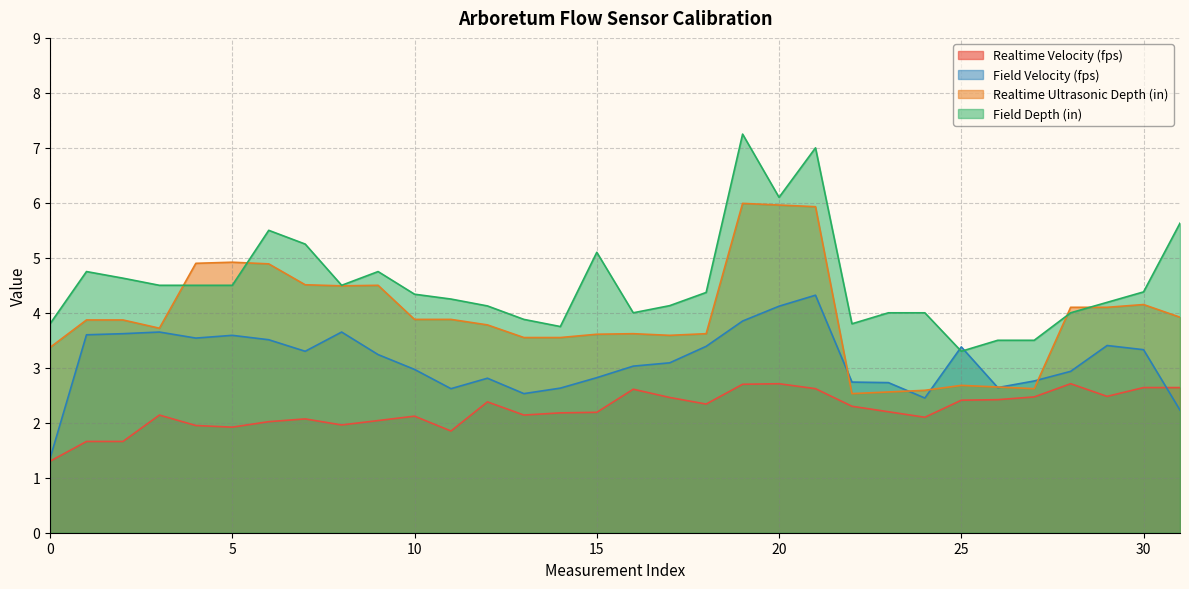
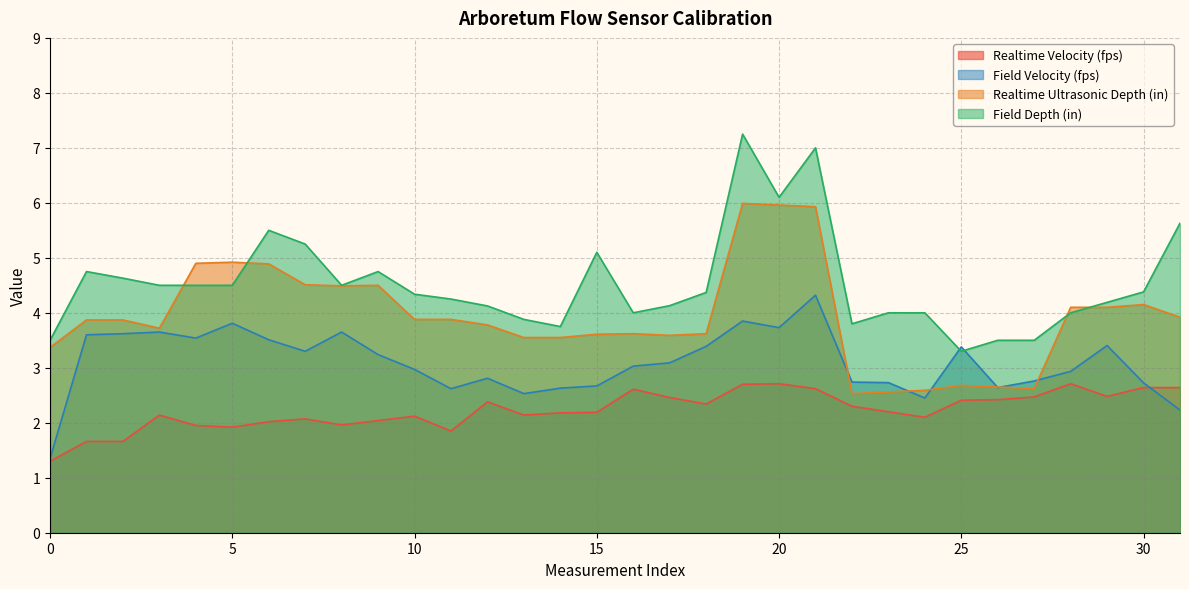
Field Depth (in), 0: 3.8 -> 3.5
Field Velocity (fps), 5: 3.6 -> 3.8
Field Velocity (fps), 15: 2.8 -> 2.7
Field Velocity (fps), 20: 4.1 -> 3.7
Field Velocity (fps), 30: 3.3 -> 2.7
